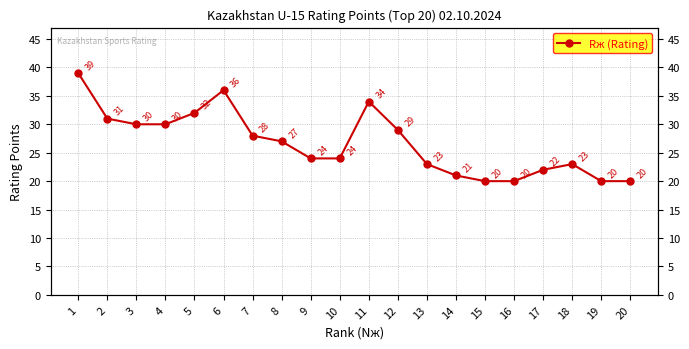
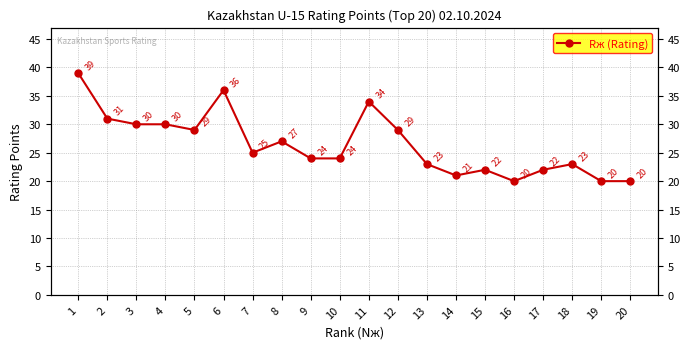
5: 32 -> 29
7: 28 -> 25
15: 20 -> 22
